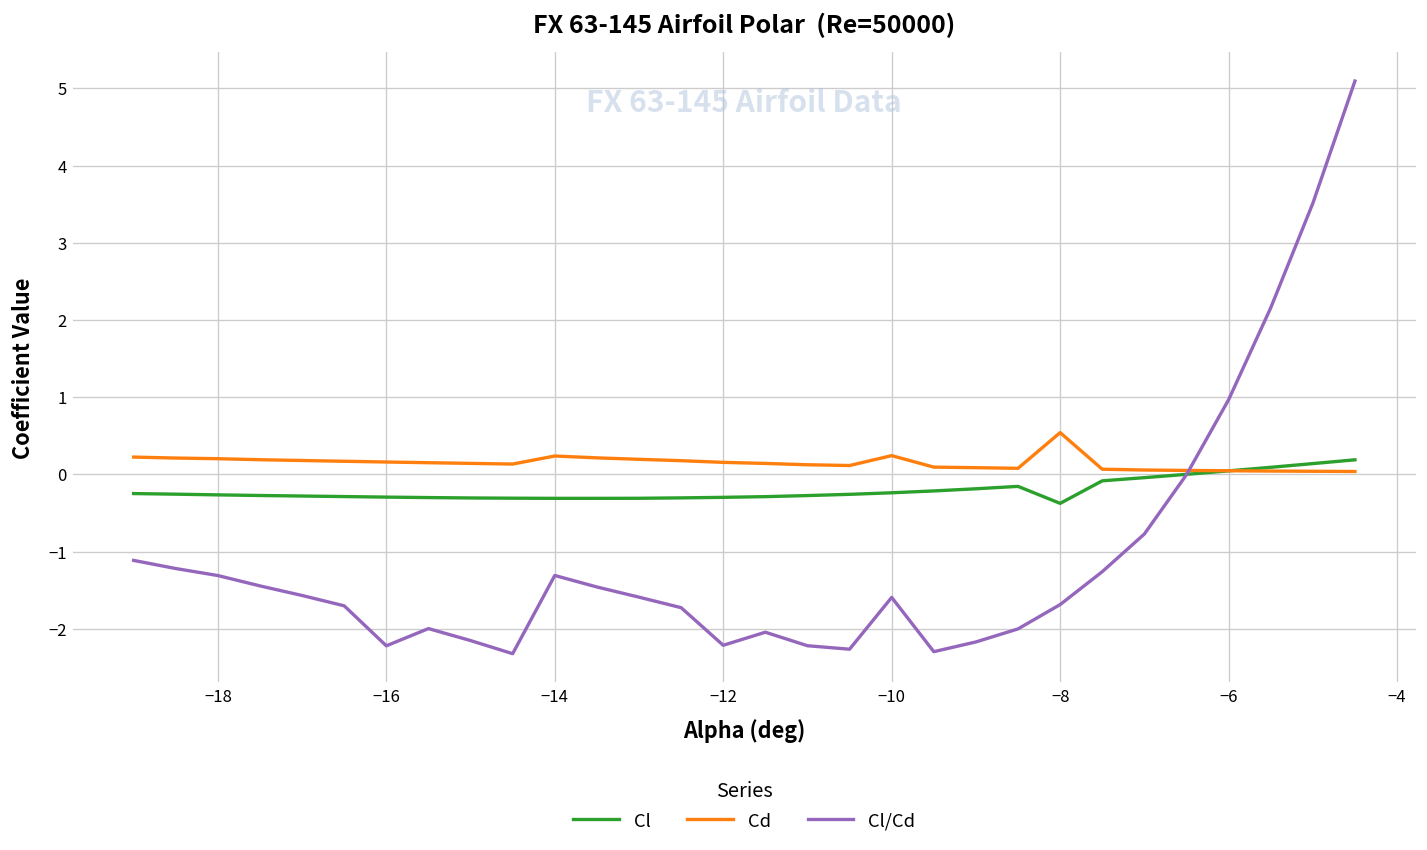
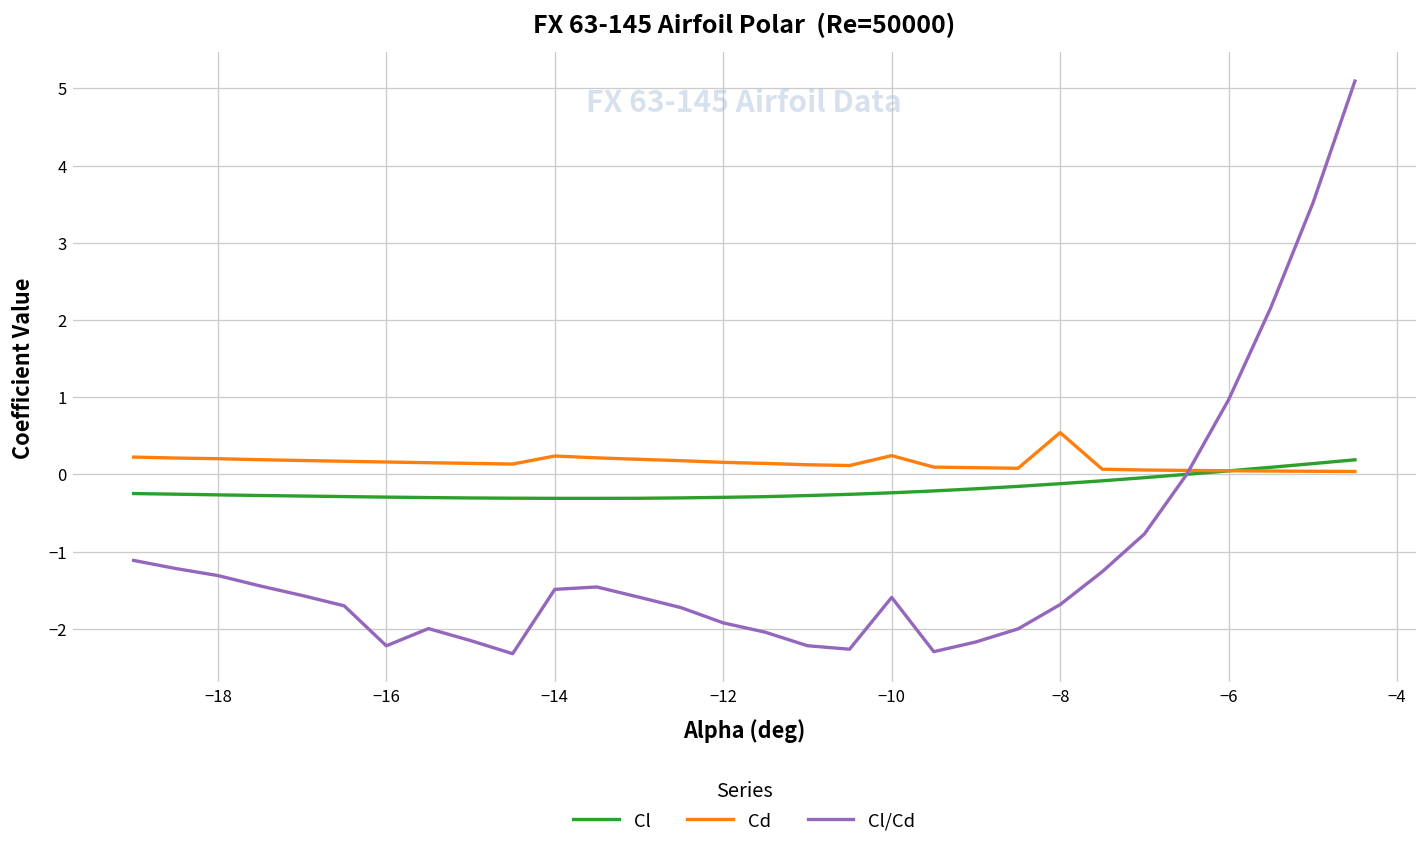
Cl/Cd, −14: -1.3 -> -1.5
Cl/Cd, −12: -2.2 -> -1.9
Cl, −8: -0.4 -> -0.1
